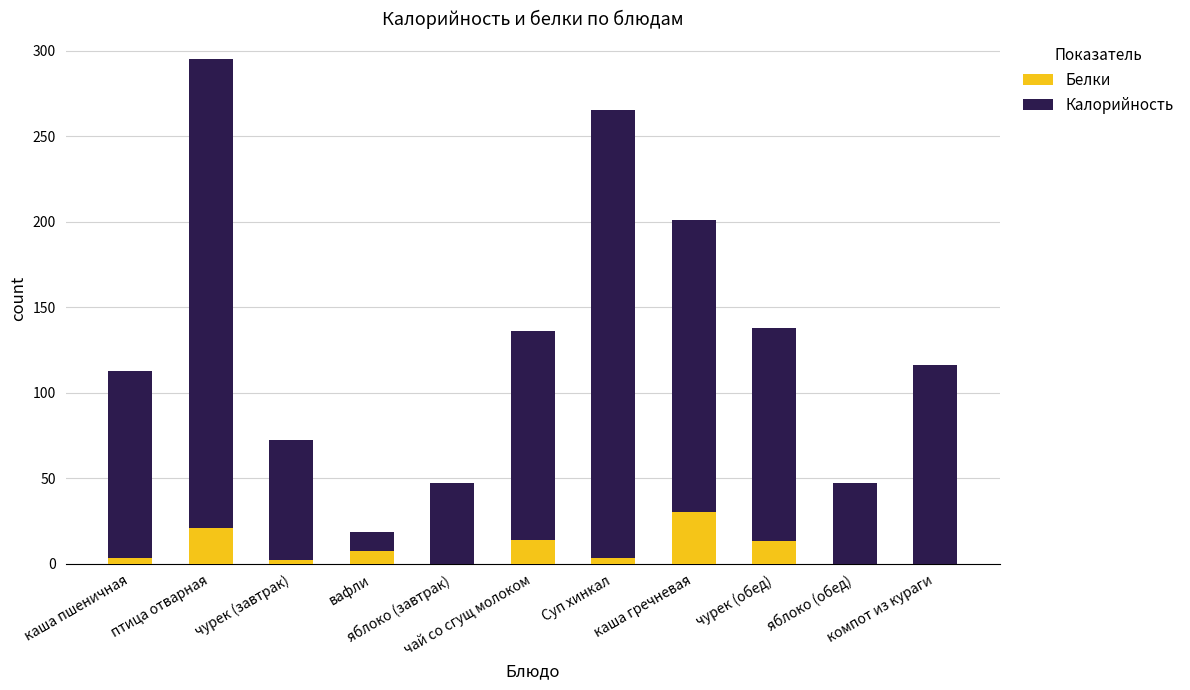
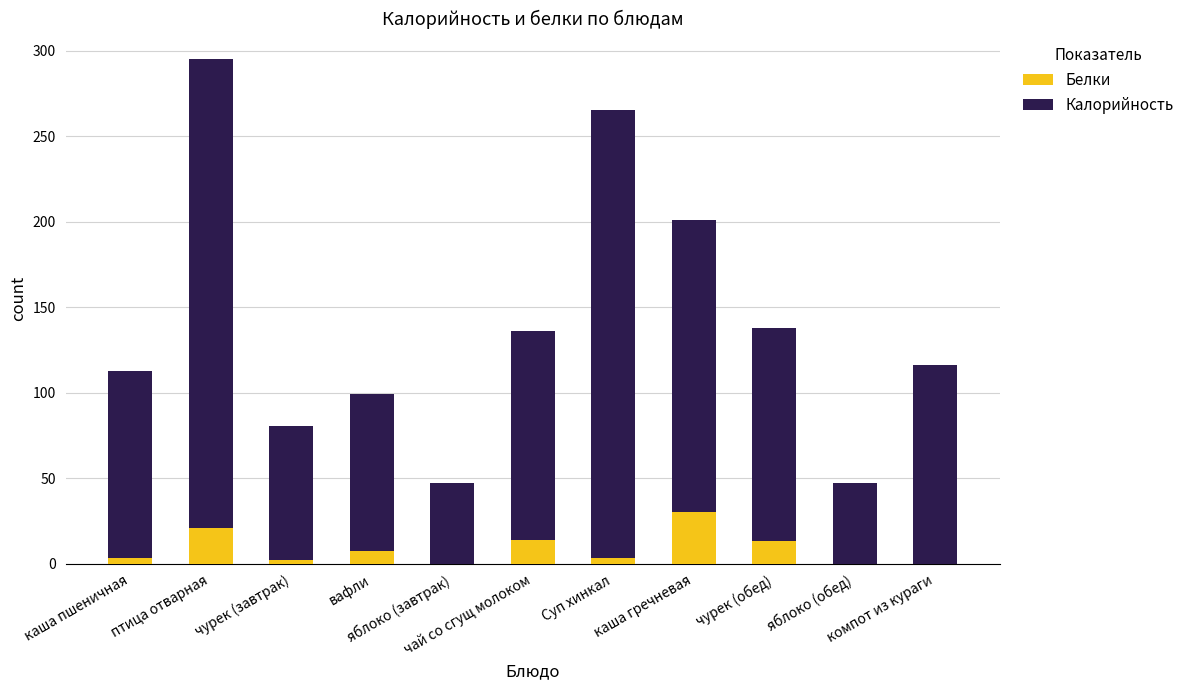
Калорийность, чурек (завтрак): 70 -> 78
Калорийность, вафли: 11 -> 92
